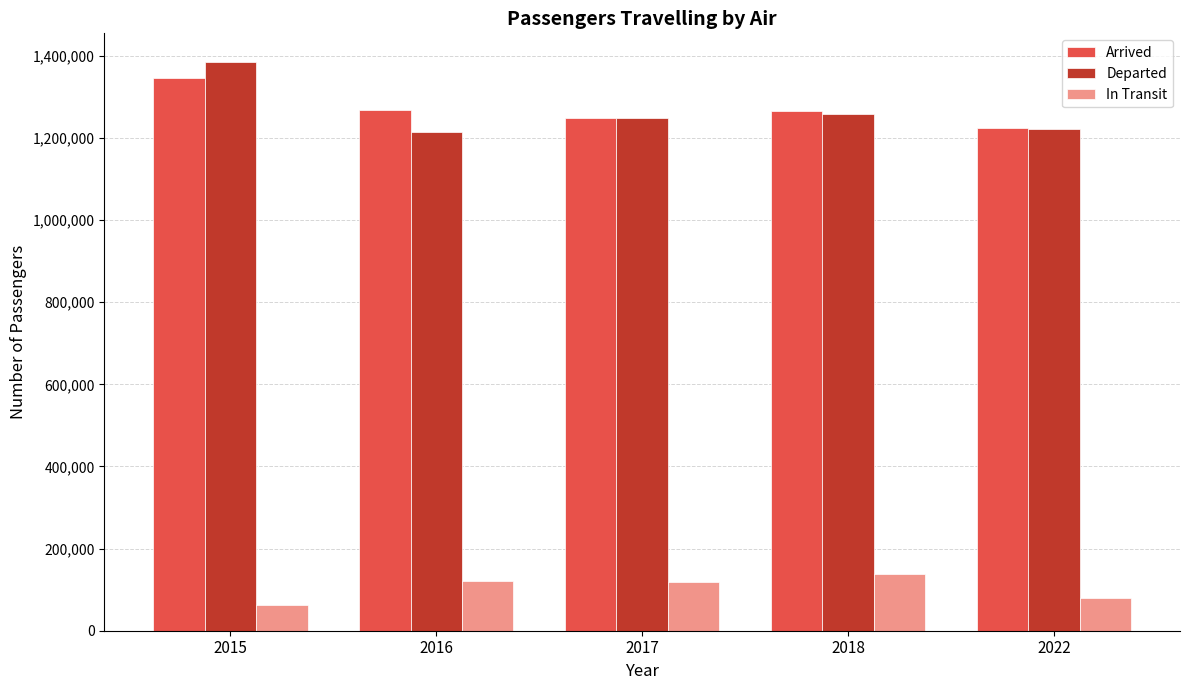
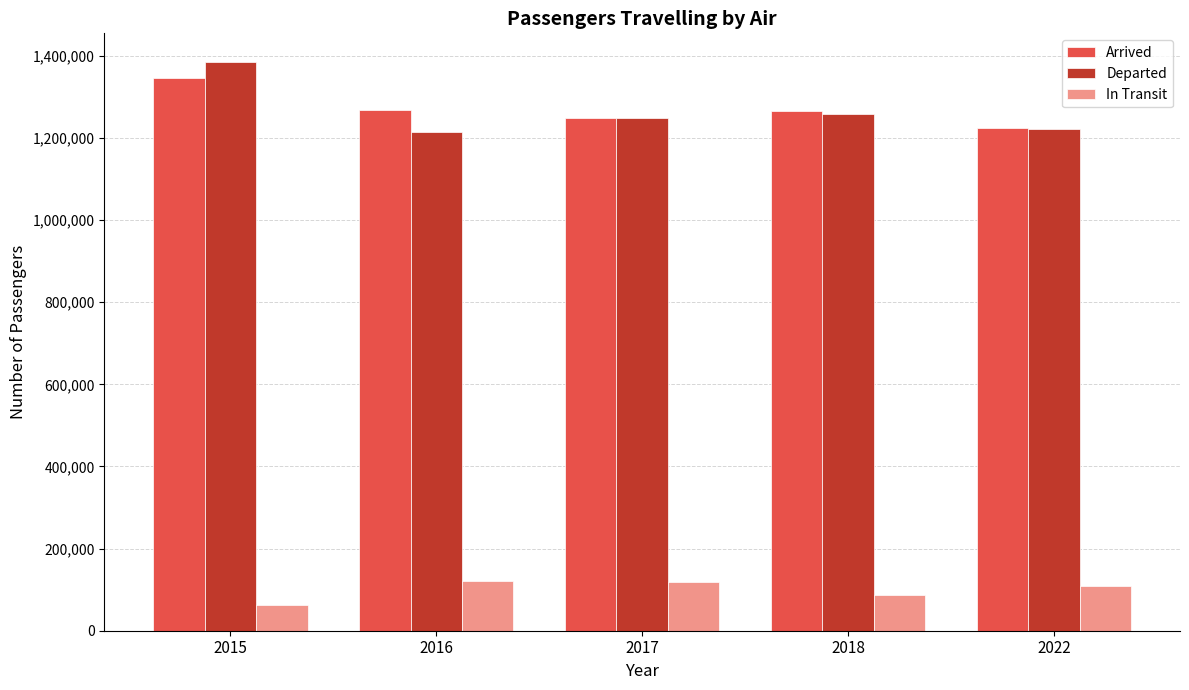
In Transit, 2018: 140,000 -> 90,000
In Transit, 2022: 80,000 -> 110,000
